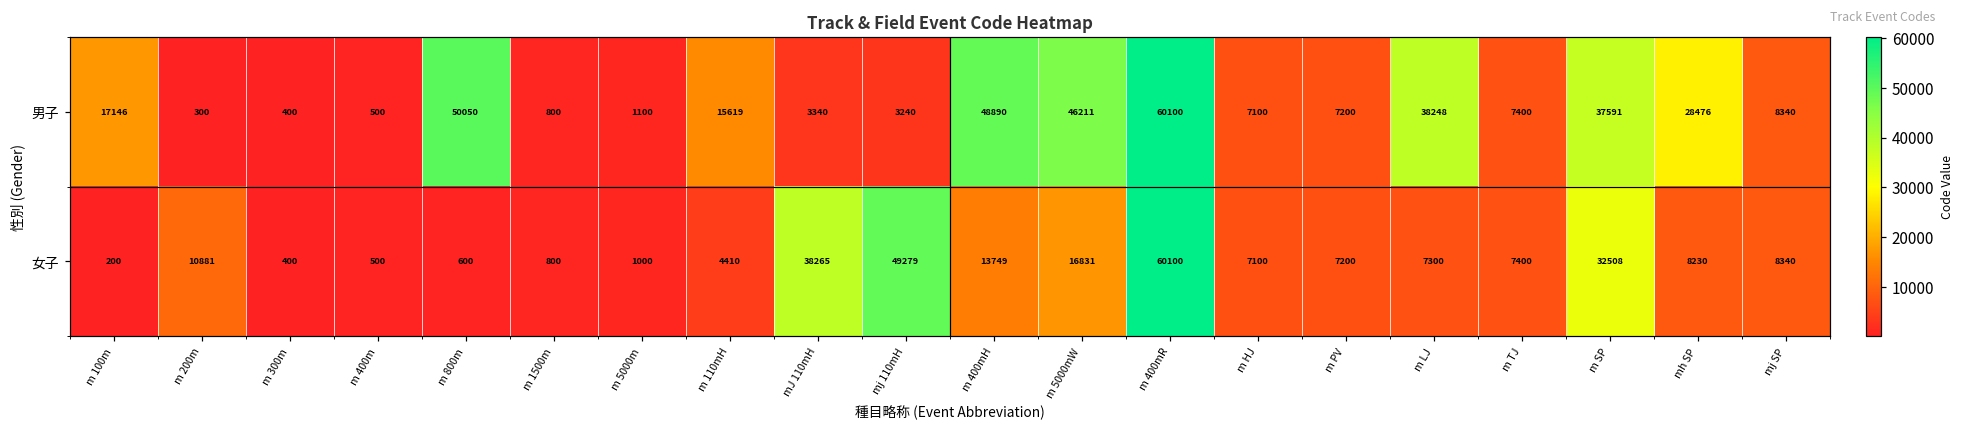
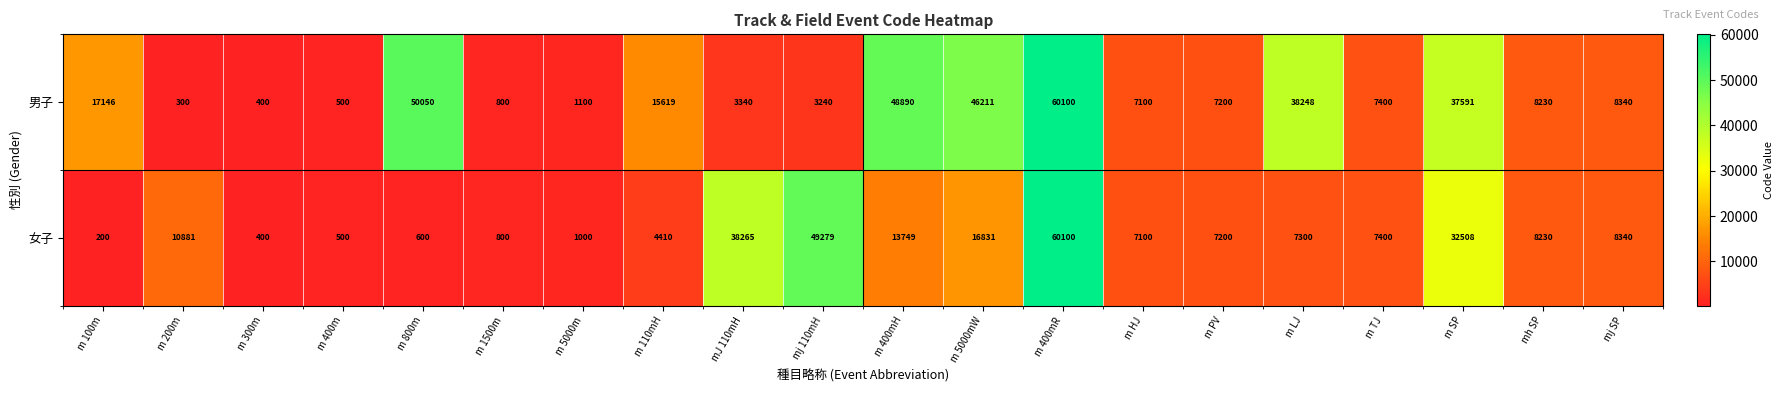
男子, mh SP: 28476 -> 8230
